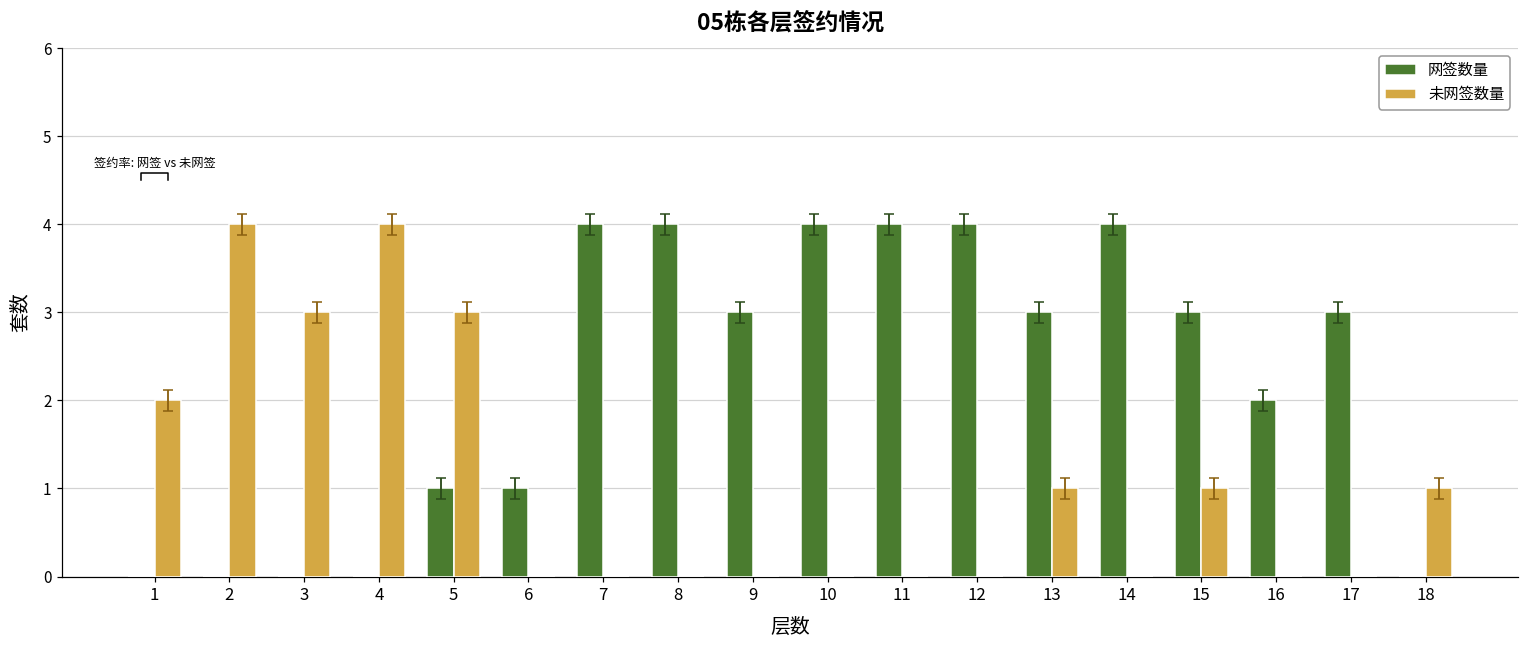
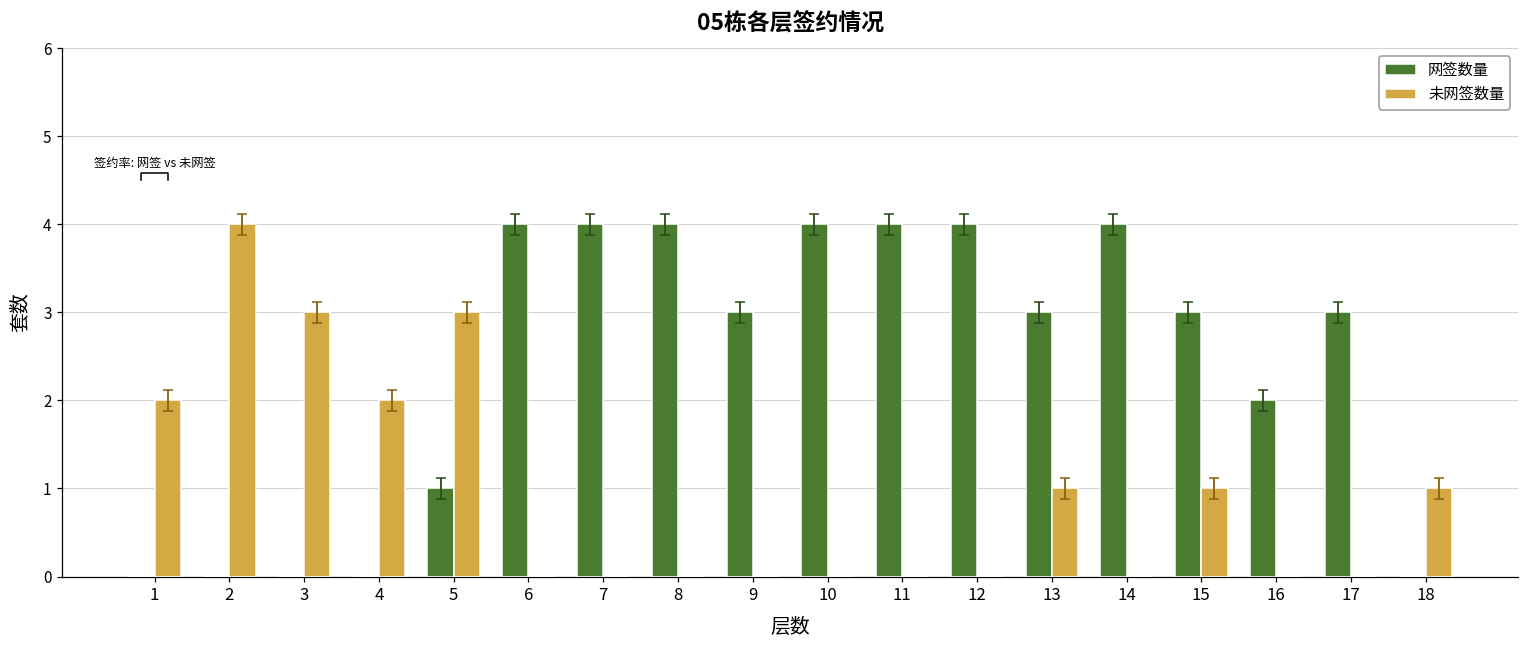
未网签数量, 4: 4 -> 2
网签数量, 6: 1 -> 4
